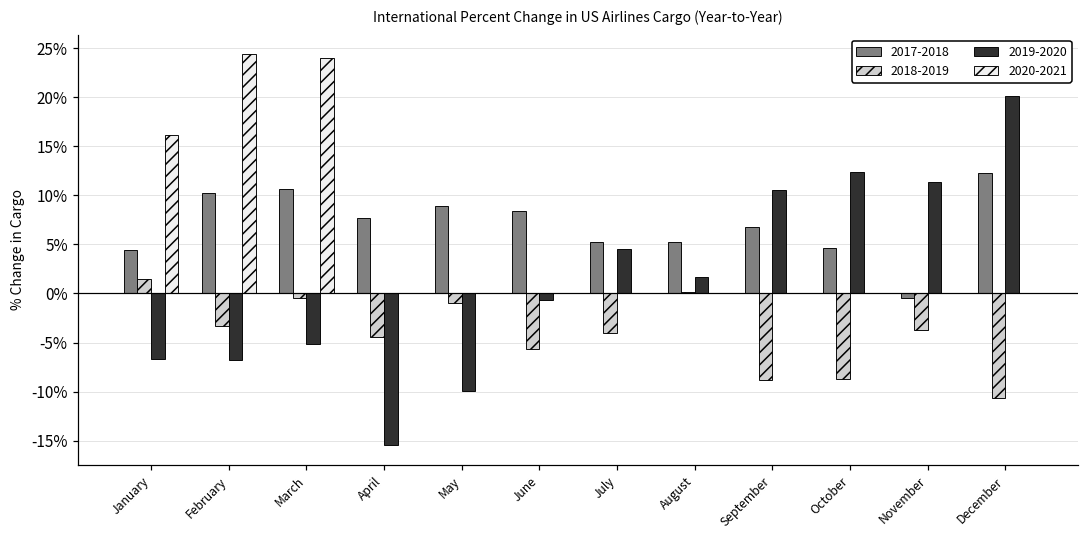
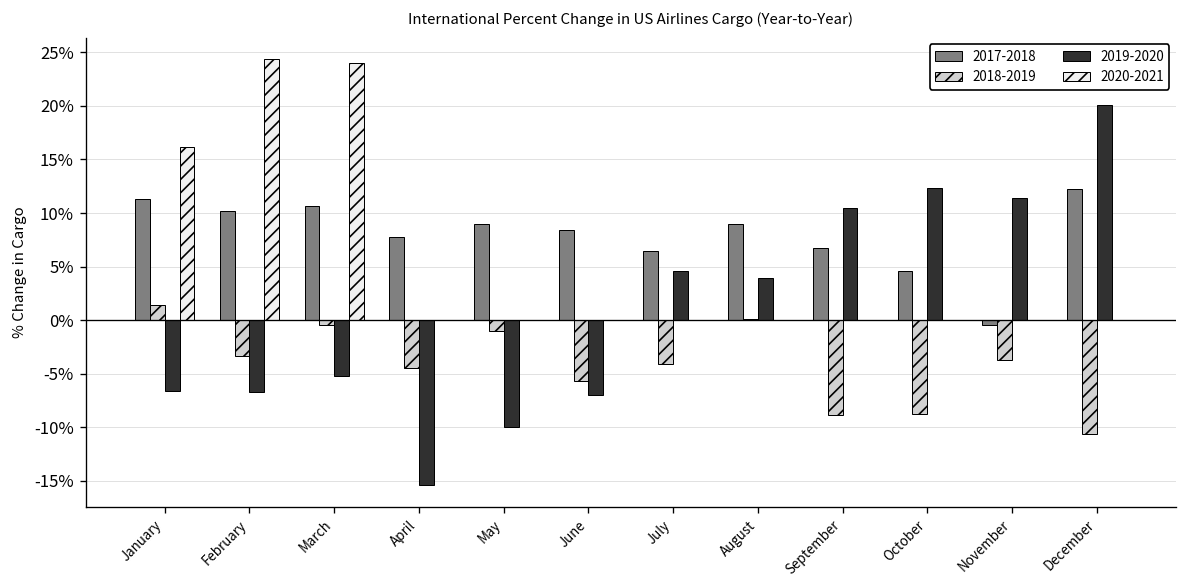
2017-2018, January: 4% -> 11%
2019-2020, June: -1% -> -7%
2017-2018, July: 5% -> 6%
2017-2018, August: 5% -> 9%
2019-2020, August: 2% -> 4%
